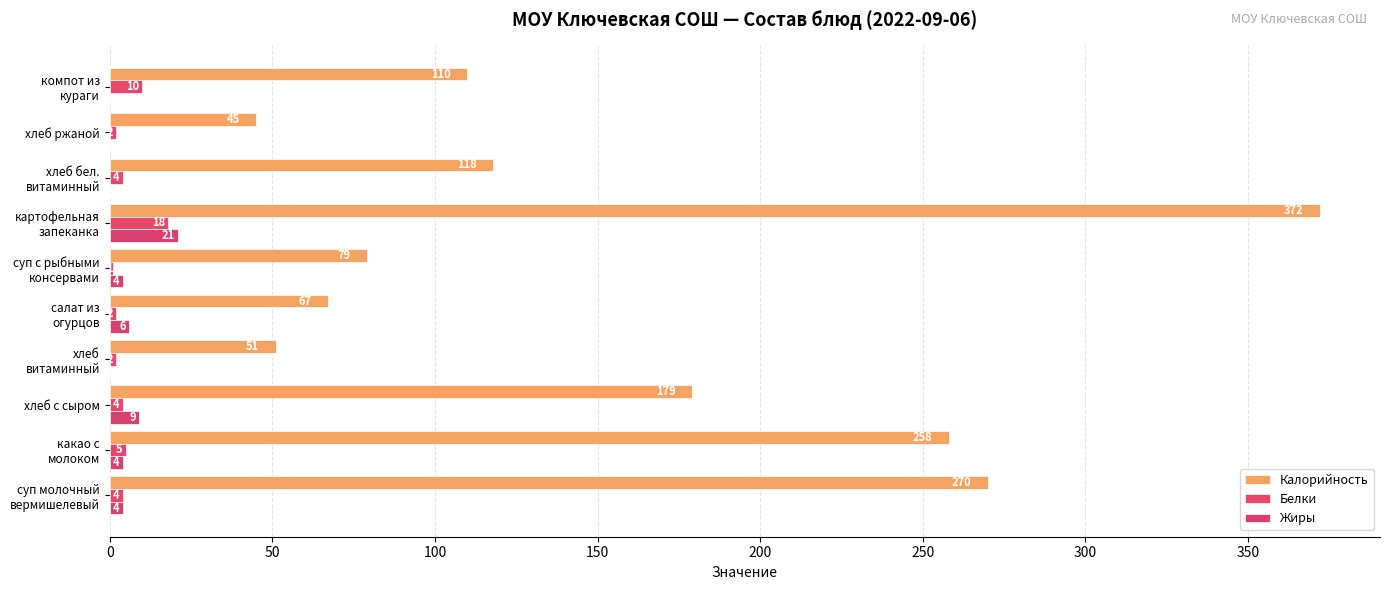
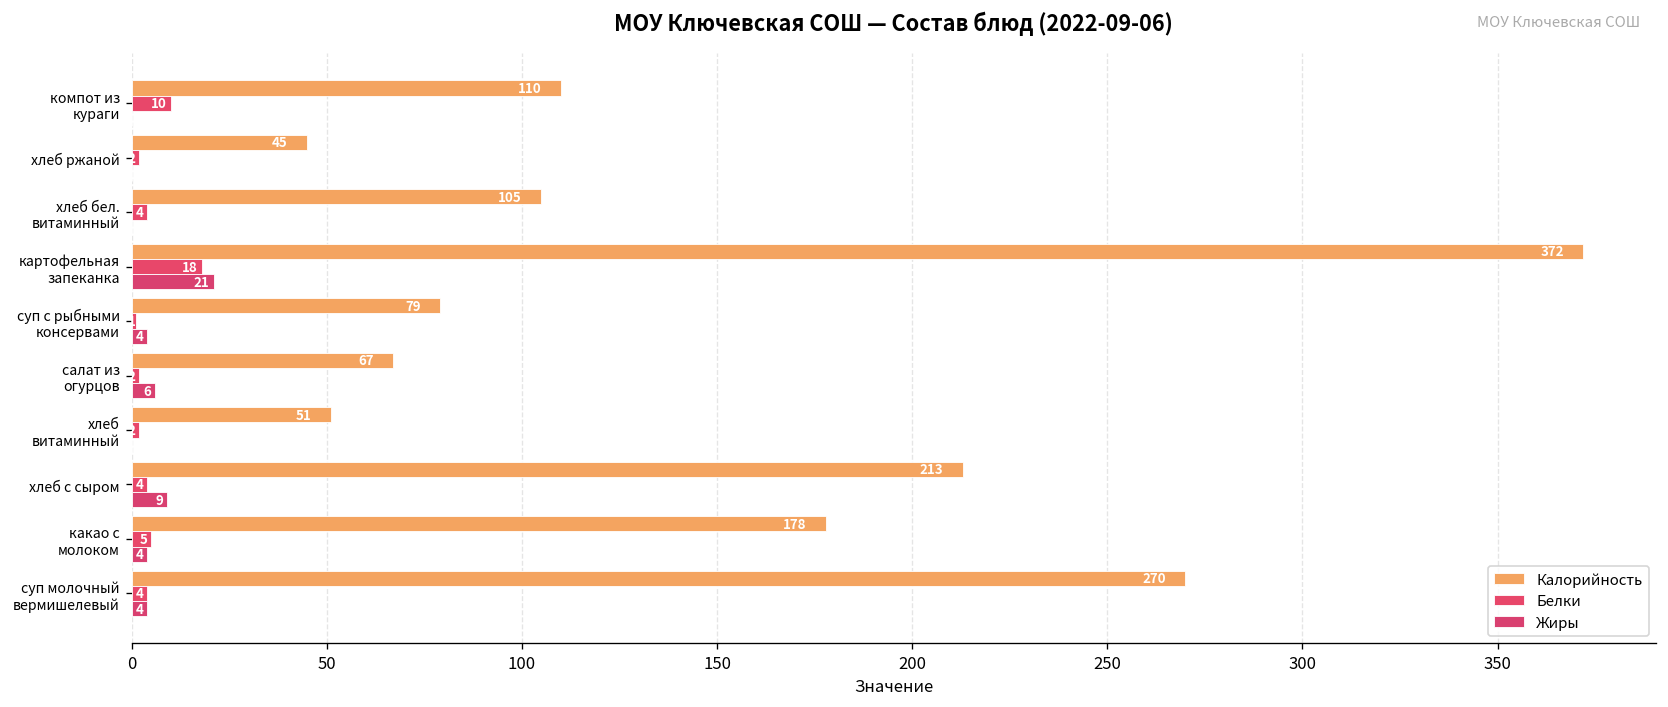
Калорийность, хлеб бел. витаминный: 118 -> 105
Калорийность, хлеб с сыром: 179 -> 213
Калорийность, какао с молоком: 258 -> 178
